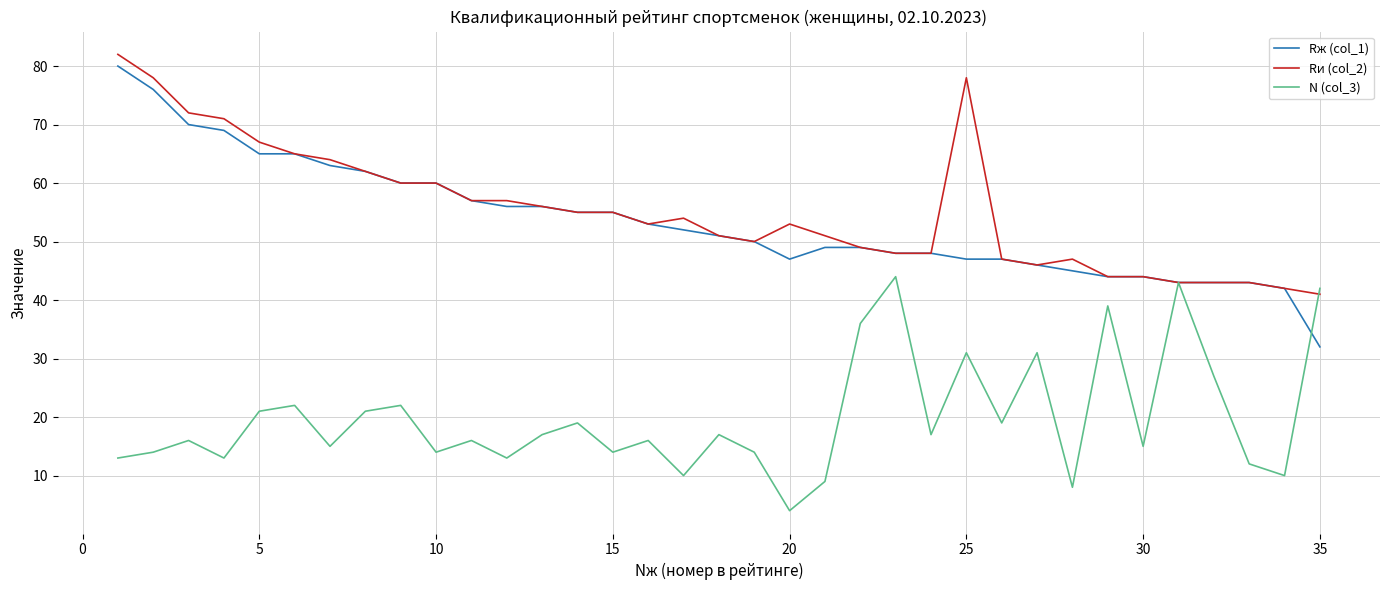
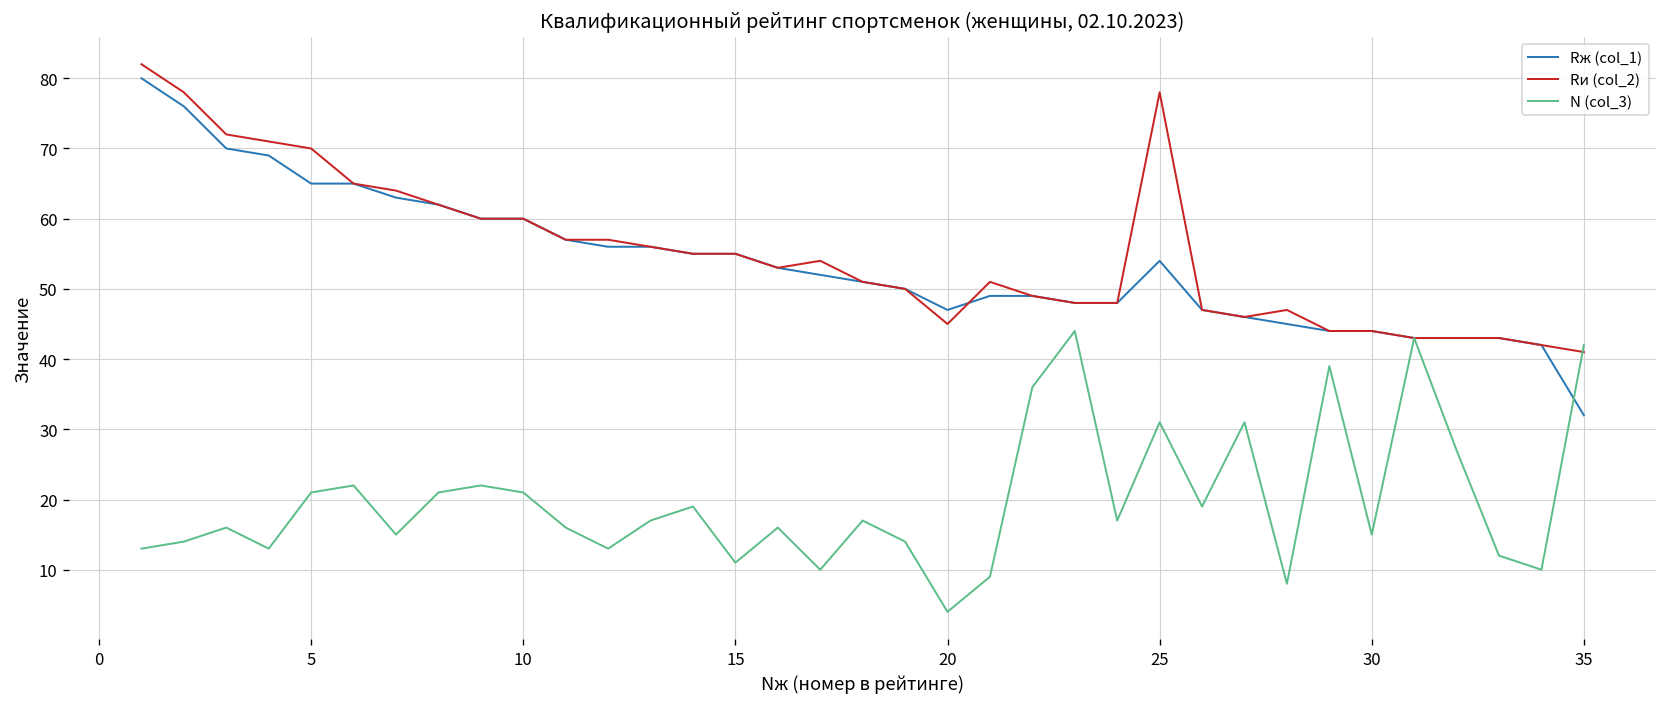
Rи (col_2), 5: 67 -> 70
N (col_3), 10: 14 -> 21
N (col_3), 15: 14 -> 11
Rи (col_2), 20: 53 -> 45
Rж (col_1), 25: 47 -> 54
